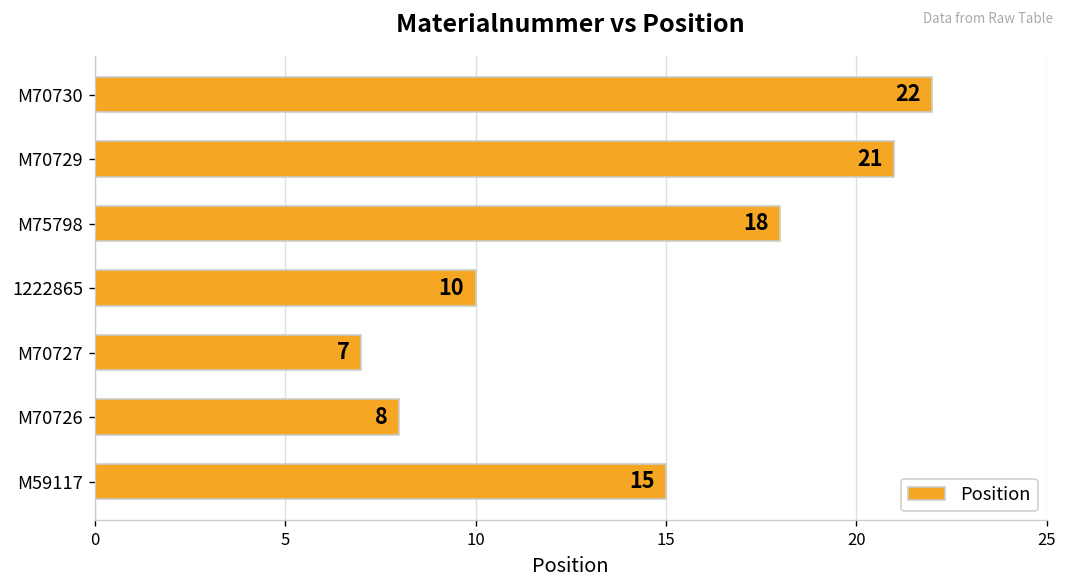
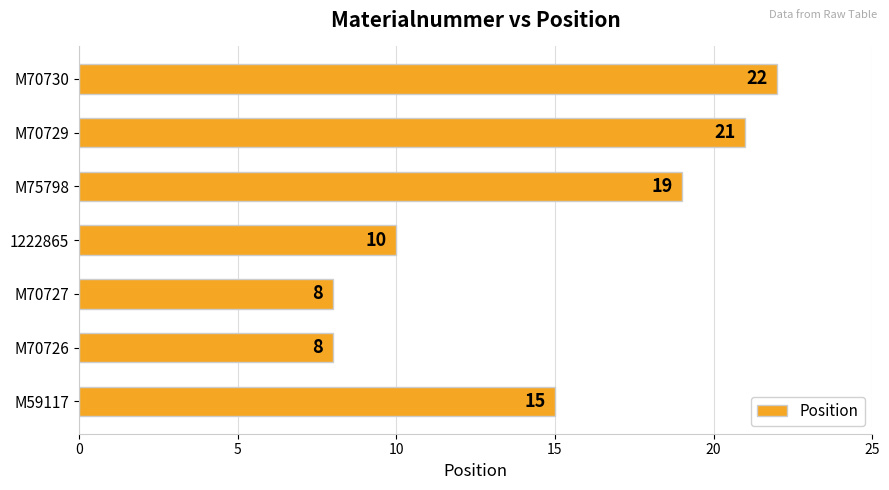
M75798: 18 -> 19
M70727: 7 -> 8
